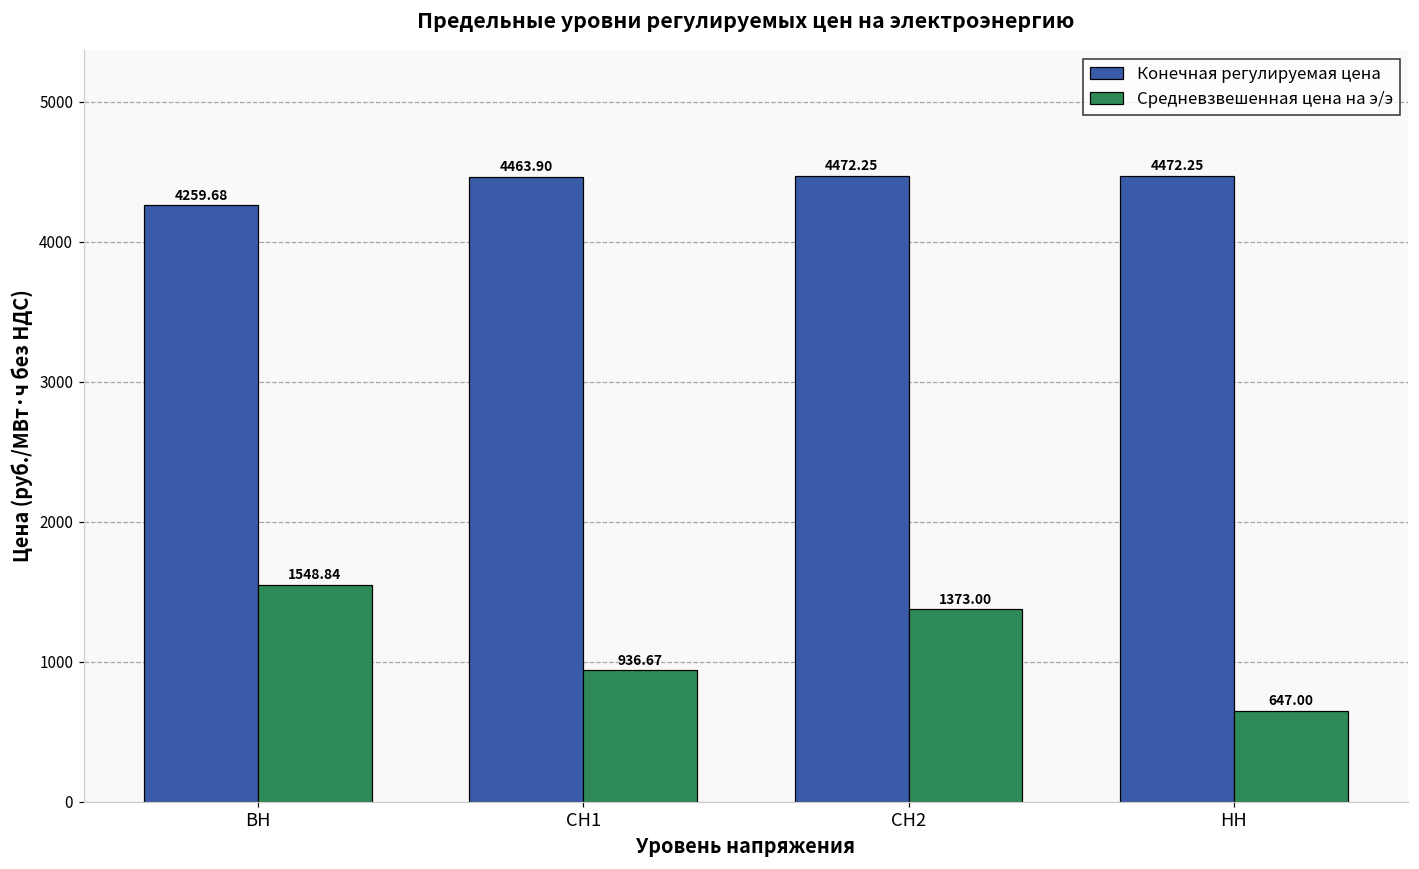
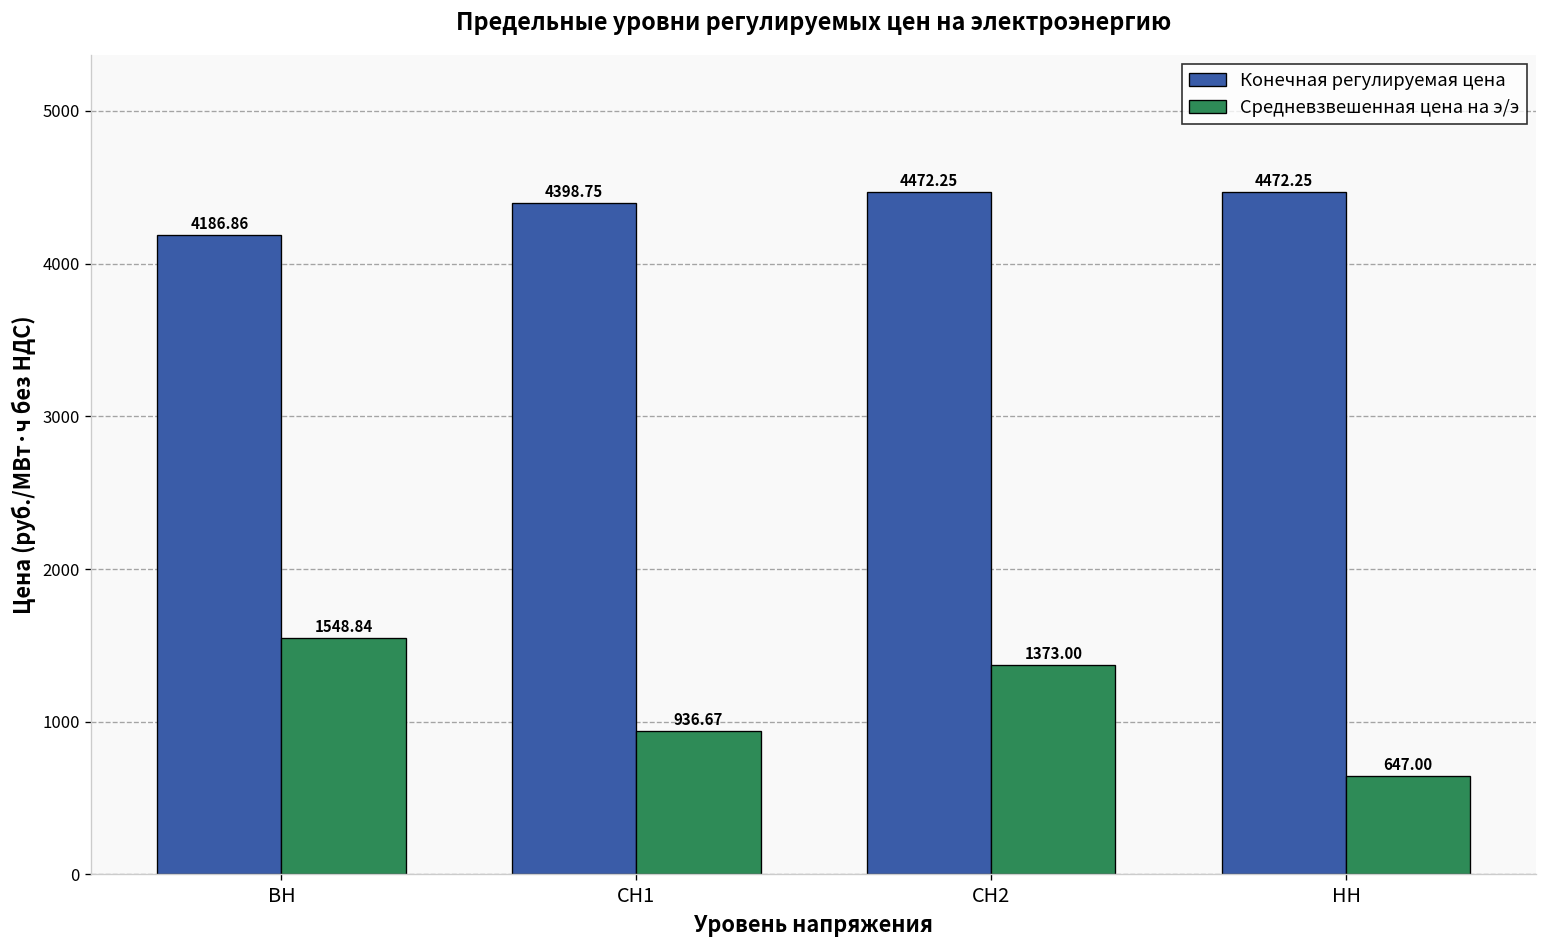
Конечная регулируемая цена, ВН: 4259.68 -> 4186.86
Конечная регулируемая цена, СН1: 4463.90 -> 4398.75
